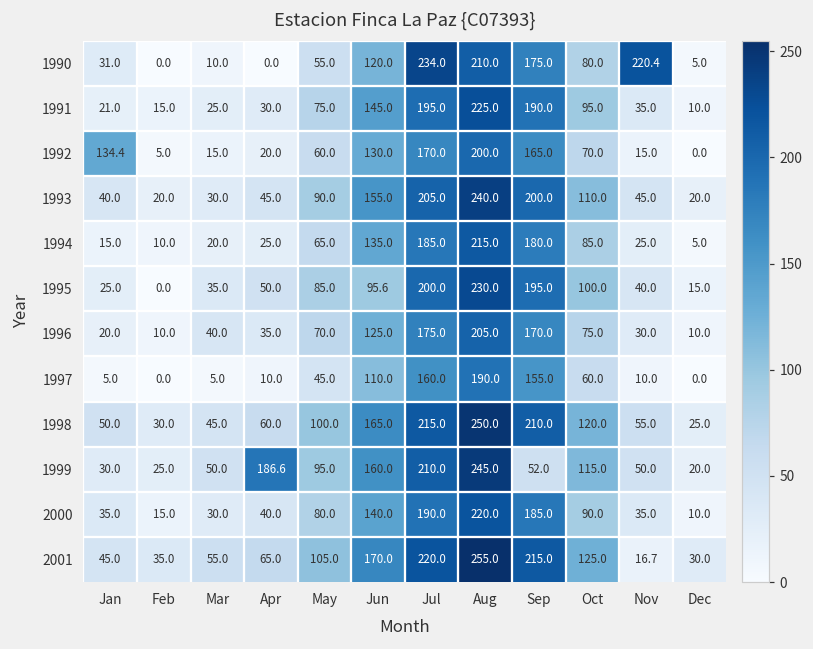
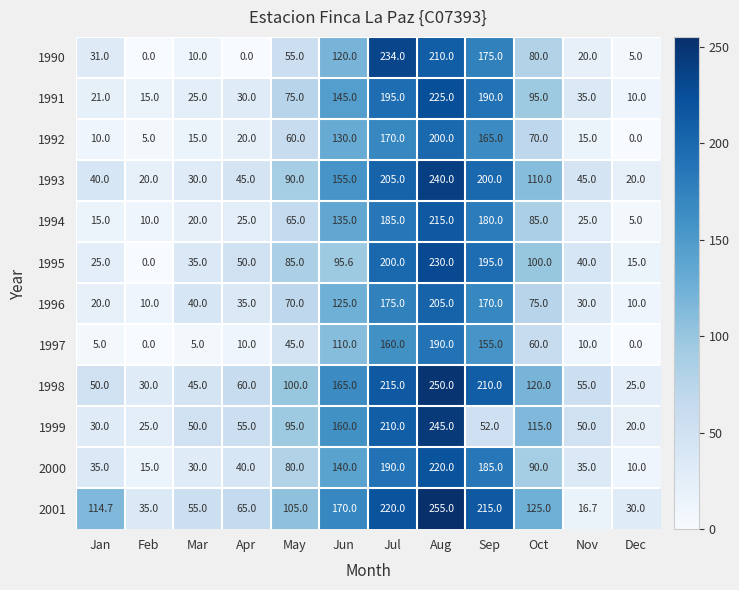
1990, Nov: 220.4 -> 20.0
1992, Jan: 134.4 -> 10.0
1999, Apr: 186.6 -> 55.0
2001, Jan: 45.0 -> 114.7
